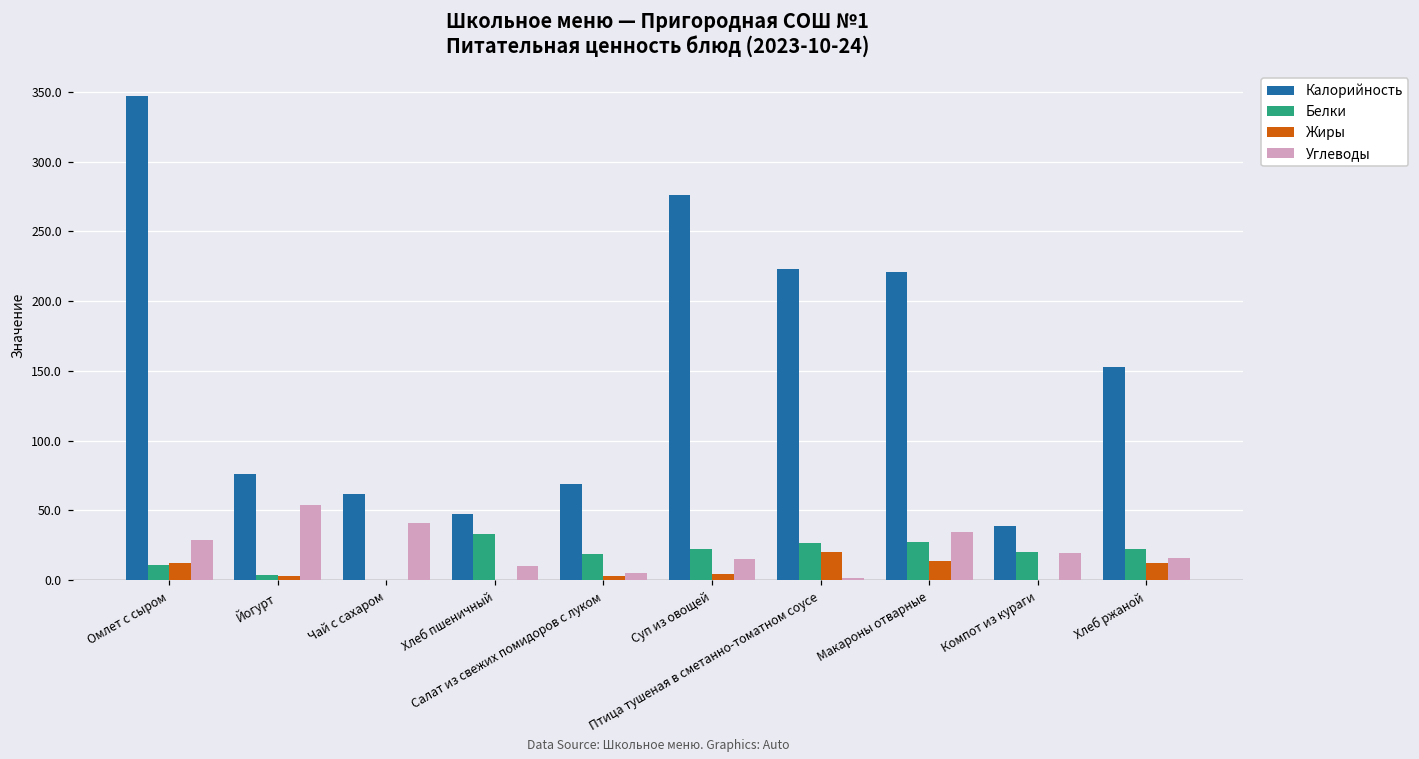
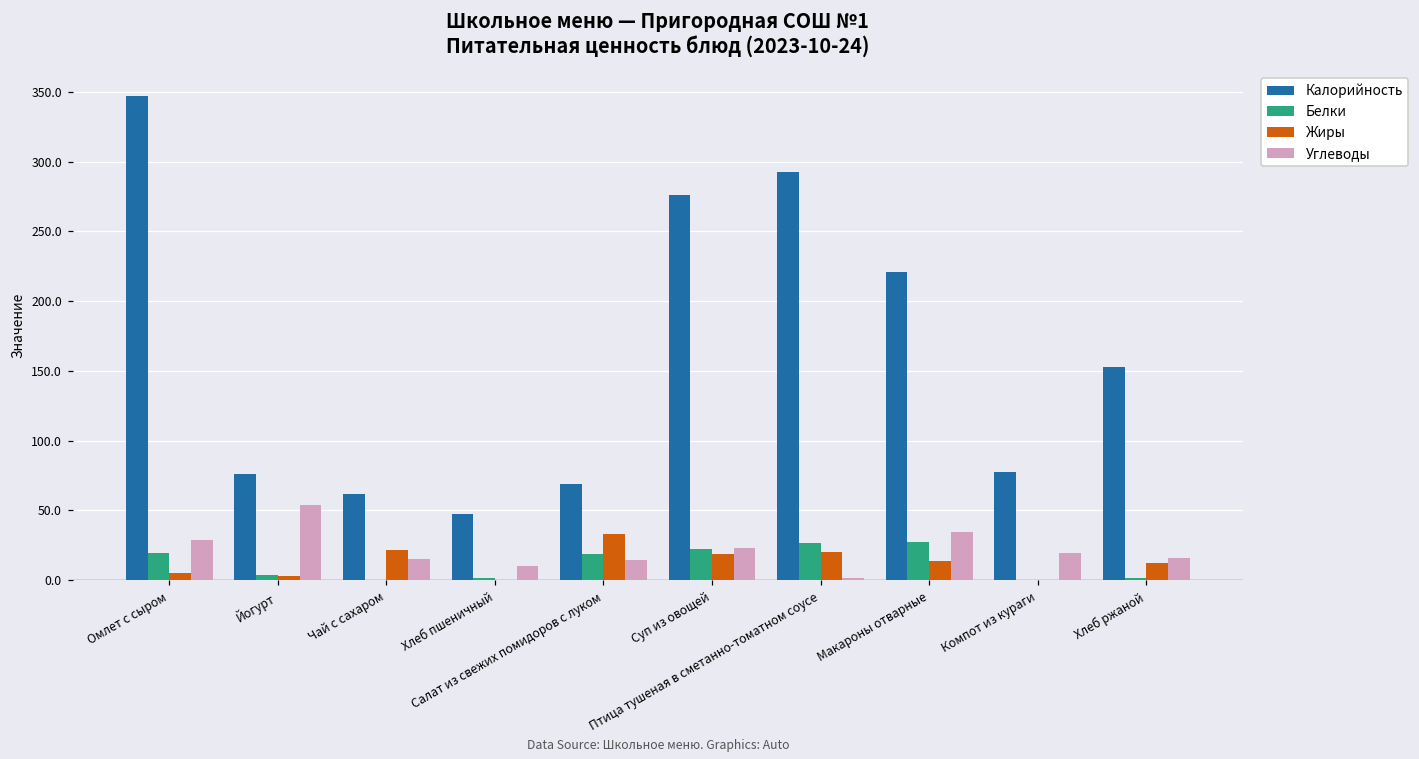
Белки, Омлет с сыром: 11 -> 19
Жиры, Омлет с сыром: 13 -> 5
Жиры, Чай с сахаром: 0 -> 22
Углеводы, Чай с сахаром: 41 -> 15
Белки, Хлеб пшеничный: 33 -> 2
Жиры, Салат из свежих помидоров с луком: 3 -> 33
Углеводы, Салат из свежих помидоров с луком: 5 -> 15
Жиры, Суп из овощей: 4 -> 19
Углеводы, Суп из овощей: 15 -> 23
Калорийность, Птица тушеная в сметанно-томатном соусе: 223 -> 292
Калорийность, Компот из кураги: 39 -> 77
Белки, Компот из кураги: 20 -> 0
Белки, Хлеб ржаной: 22 -> 1
